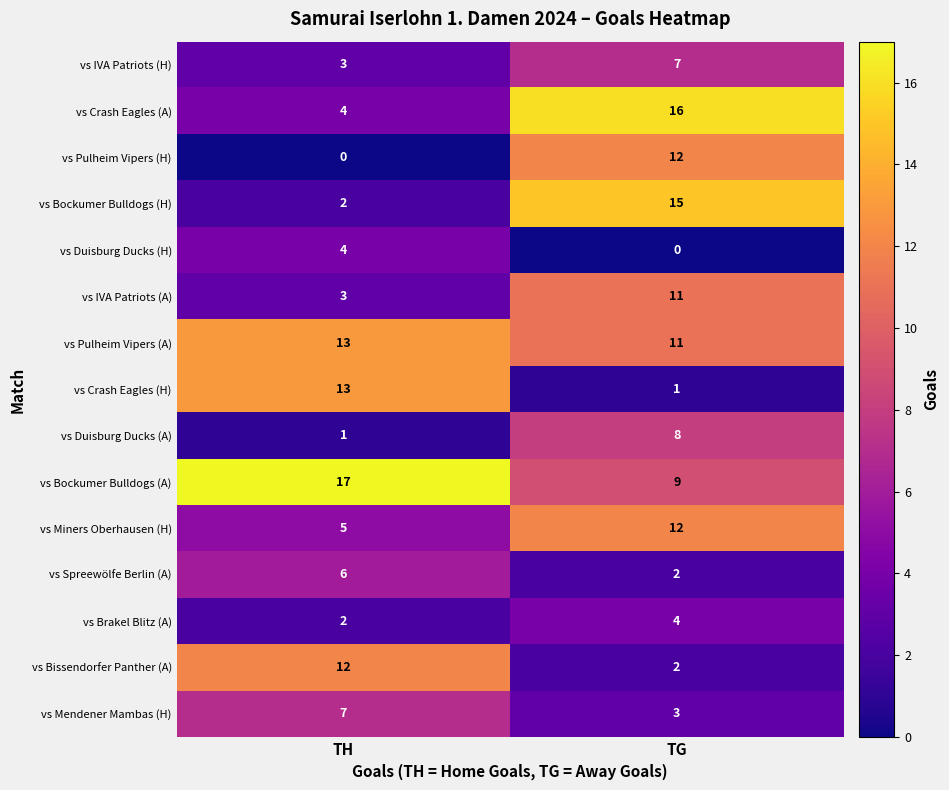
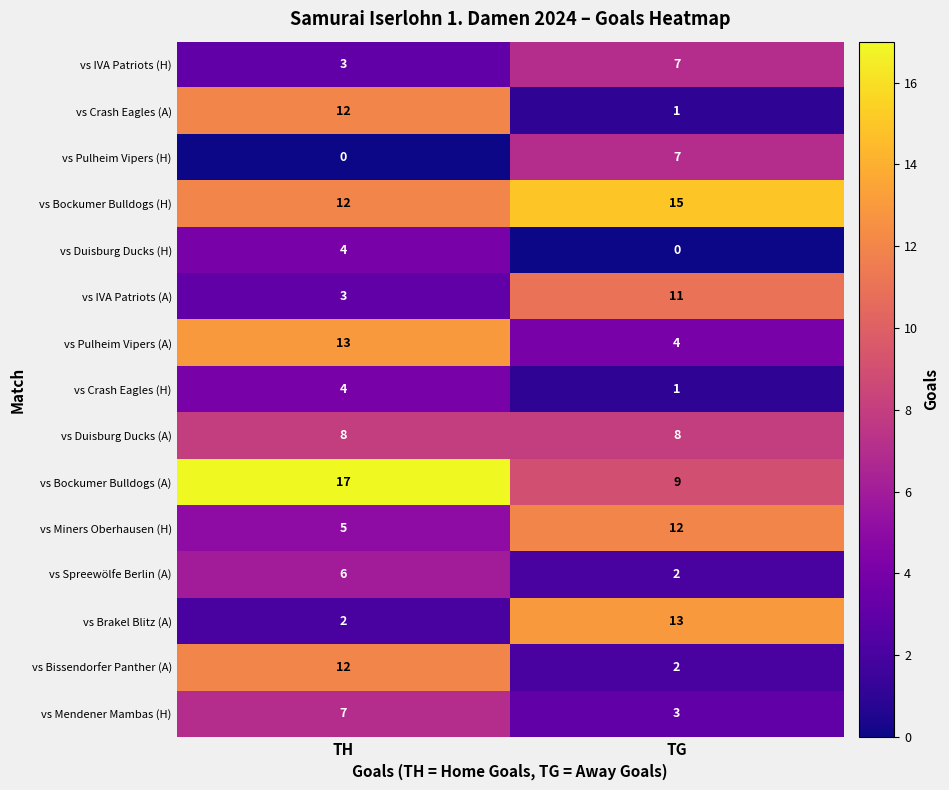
vs Crash Eagles (A), TH: 4 -> 12
vs Crash Eagles (A), TG: 16 -> 1
vs Pulheim Vipers (H), TG: 12 -> 7
vs Bockumer Bulldogs (H), TH: 2 -> 12
vs Pulheim Vipers (A), TG: 11 -> 4
vs Crash Eagles (H), TH: 13 -> 4
vs Duisburg Ducks (A), TH: 1 -> 8
vs Brakel Blitz (A), TG: 4 -> 13
